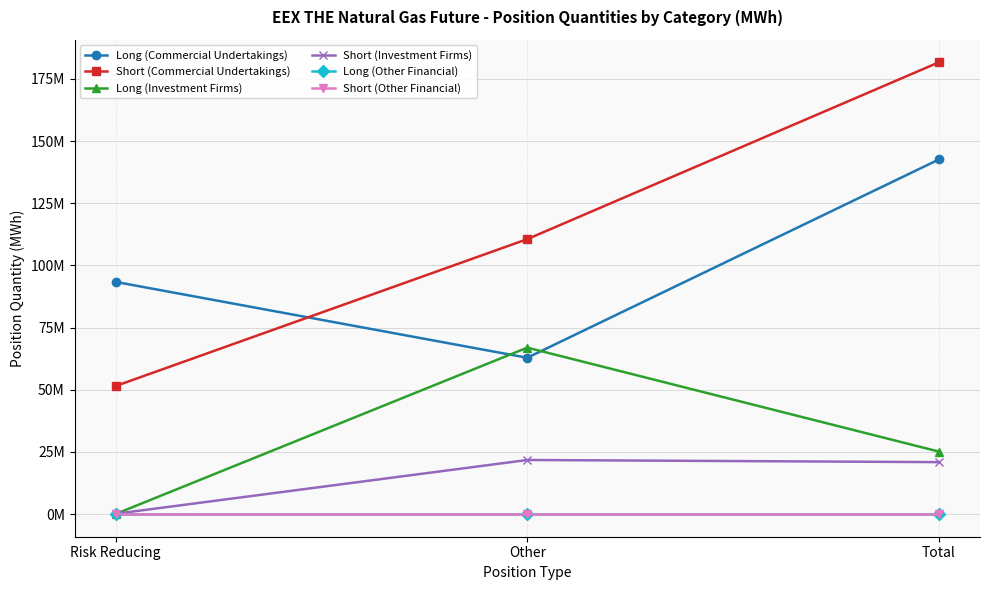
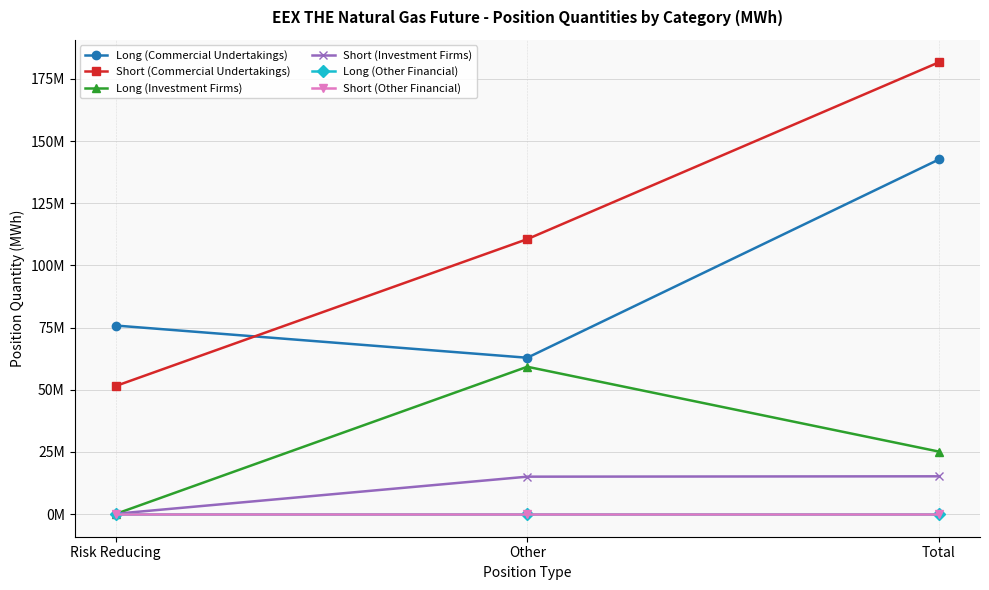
Long (Commercial Undertakings), Risk Reducing: 93000000 -> 76000000
Long (Investment Firms), Other: 67000000 -> 59000000
Short (Investment Firms), Other: 22000000 -> 15000000
Short (Investment Firms), Total: 21000000 -> 15000000
